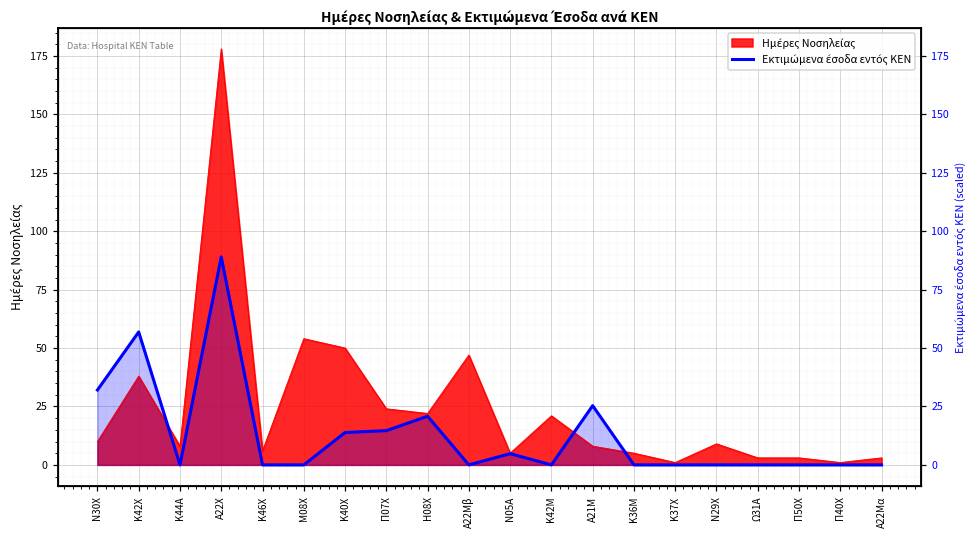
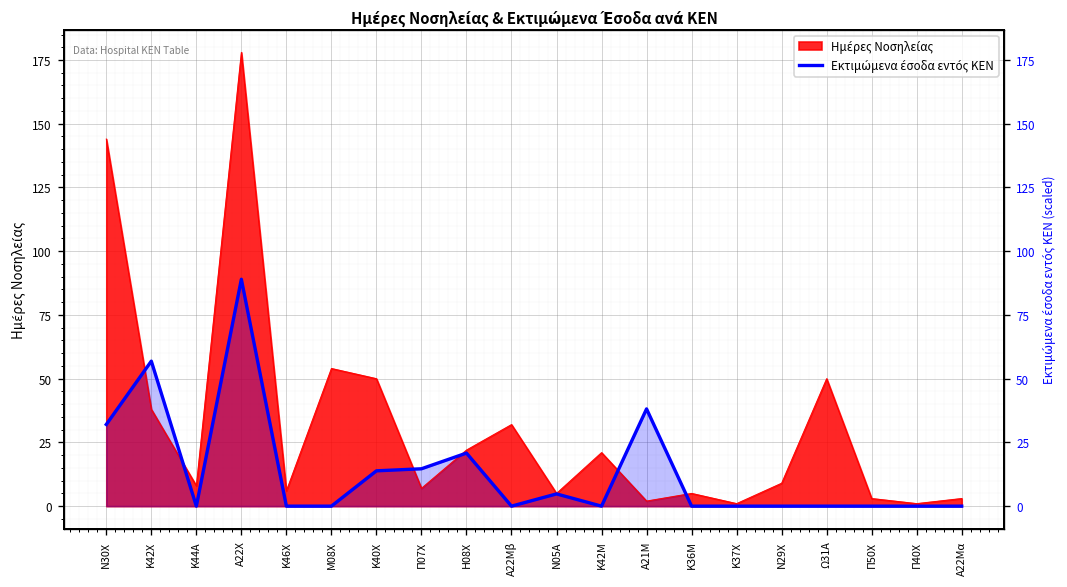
Ημέρες Νοσηλείας, Ν30Χ: 10 -> 144
Ημέρες Νοσηλείας, Π07Χ: 24 -> 7
Ημέρες Νοσηλείας, Α22Μβ: 47 -> 32
Ημέρες Νοσηλείας, Α21Μ: 8 -> 2
Εκτιμώμενα έσοδα εντός ΚΕΝ, Α21Μ: 25 -> 38
Ημέρες Νοσηλείας, Ω31Α: 3 -> 50
